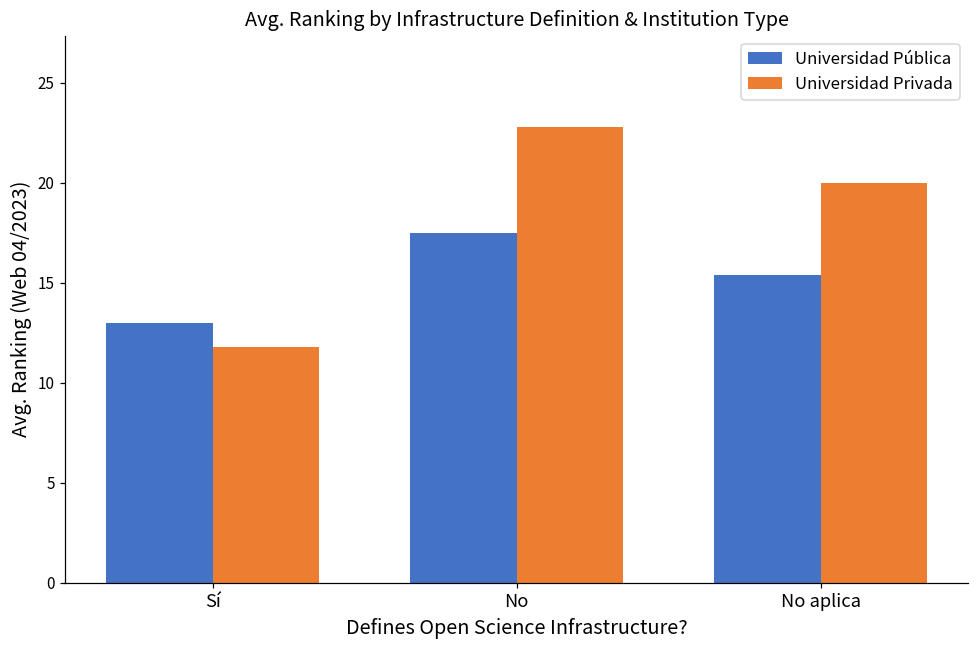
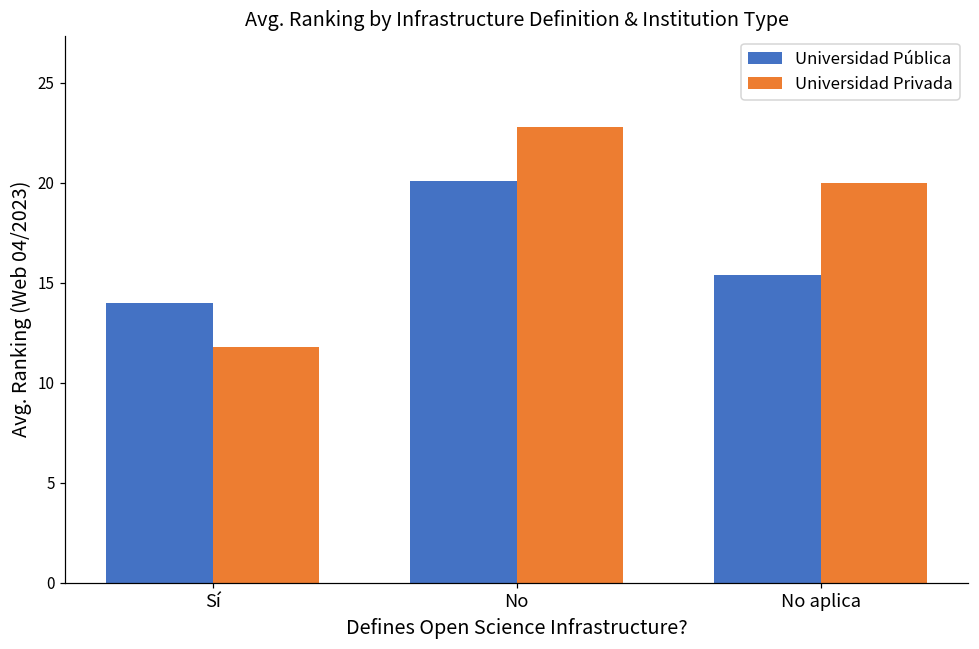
Universidad Pública, Sí: 13 -> 14
Universidad Pública, No: 17.5 -> 20.1
